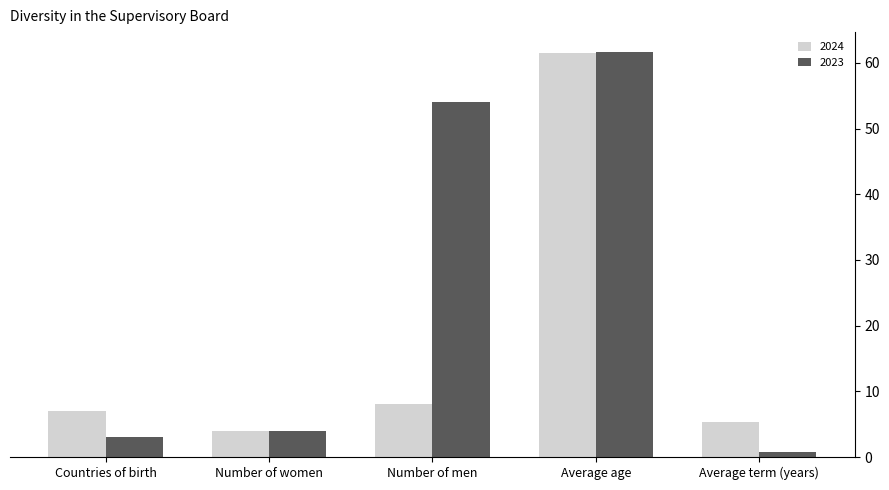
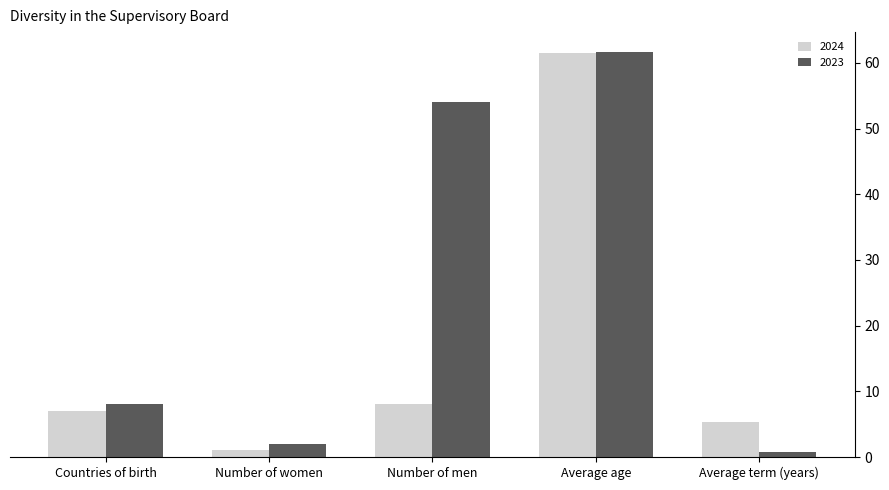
2023, Countries of birth: 3 -> 8
2024, Number of women: 4 -> 1
2023, Number of women: 4 -> 2
